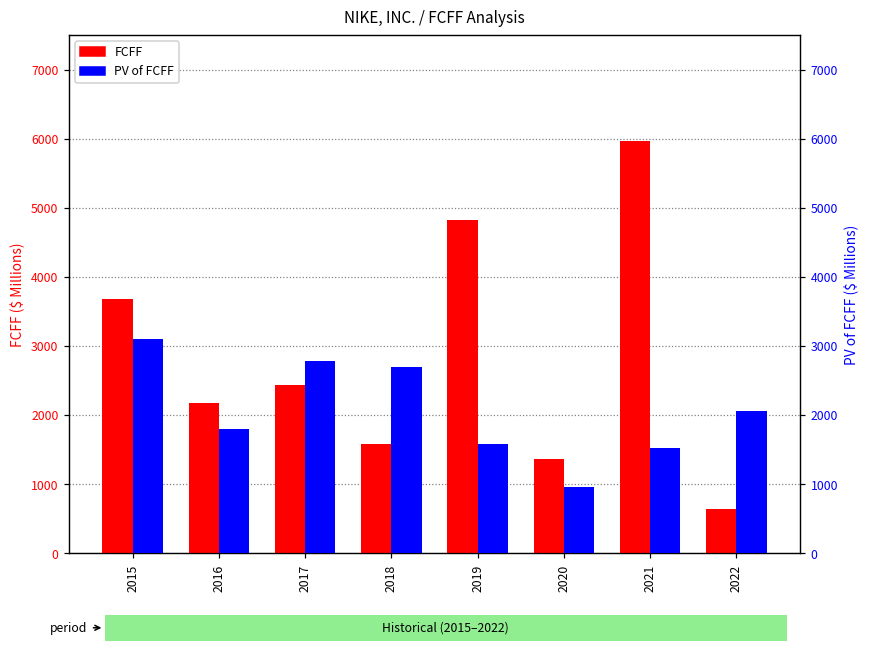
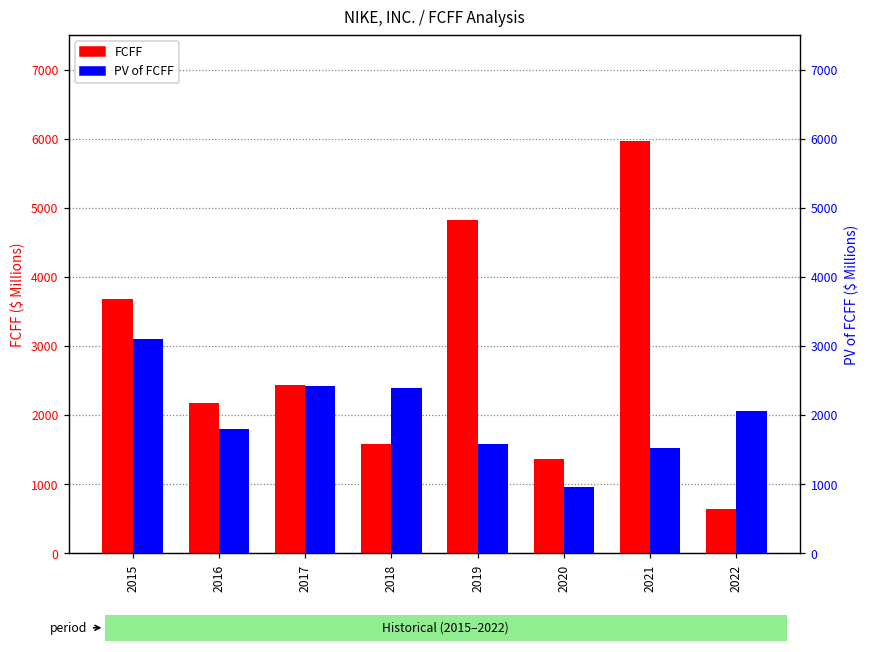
PV of FCFF, 2017: 2800 -> 2400
PV of FCFF, 2018: 2700 -> 2400
